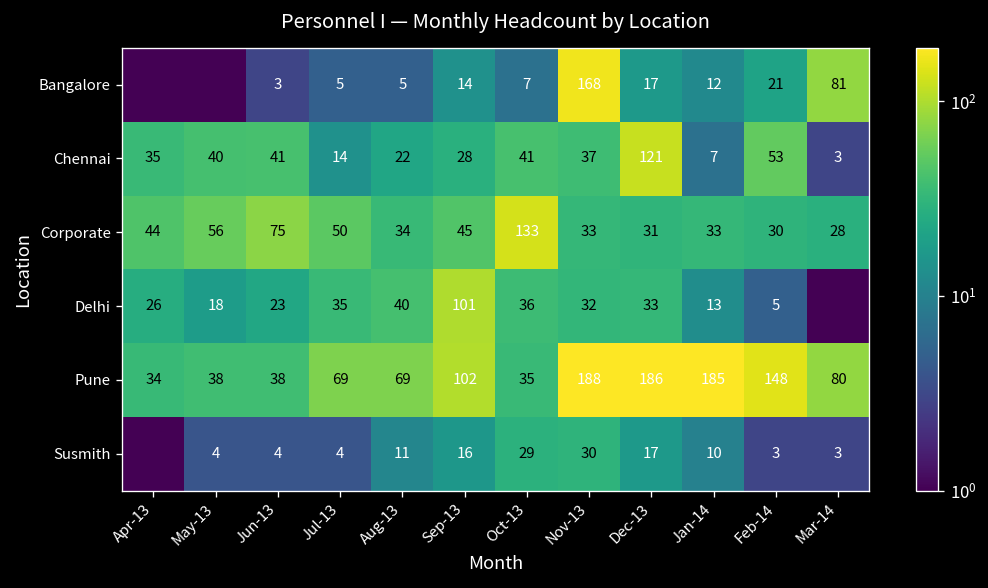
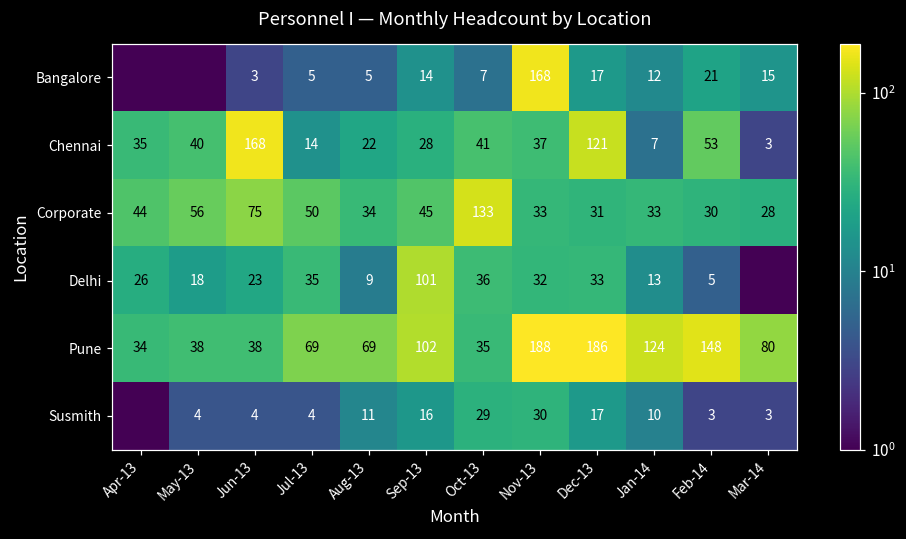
Bangalore, Mar-14: 81 -> 15
Chennai, Jun-13: 41 -> 168
Delhi, Aug-13: 40 -> 9
Pune, Jan-14: 185 -> 124
